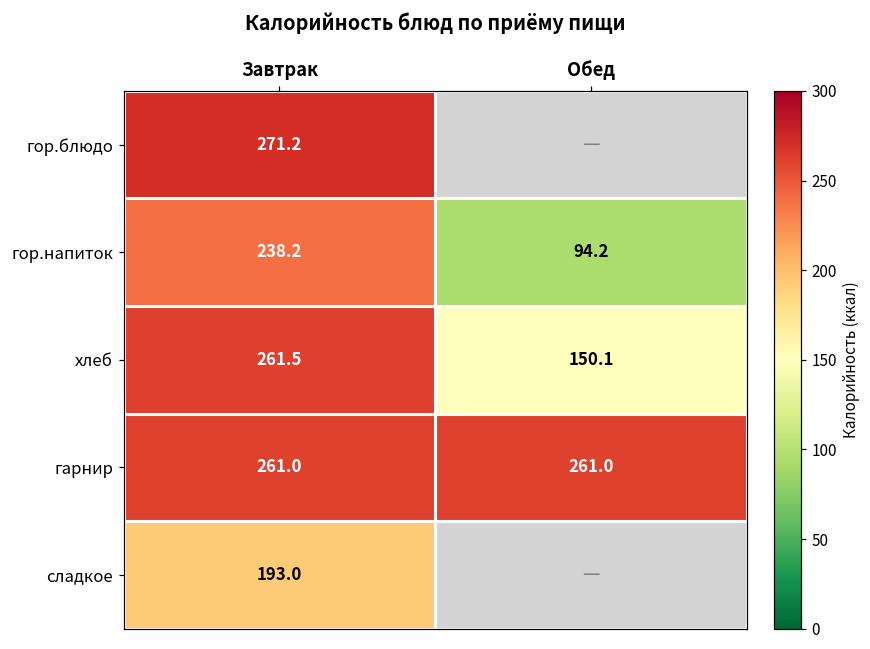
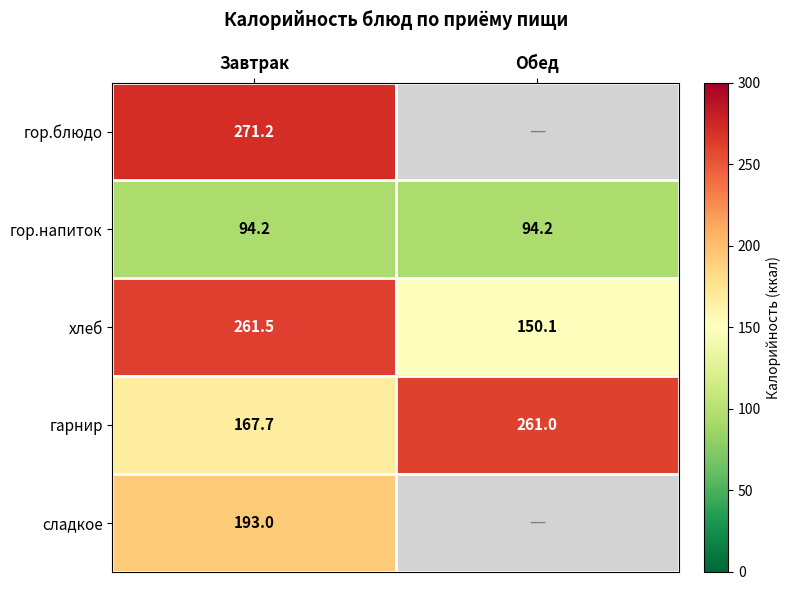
гор.напиток, Завтрак: 238.2 -> 94.2
гарнир, Завтрак: 261.0 -> 167.7
